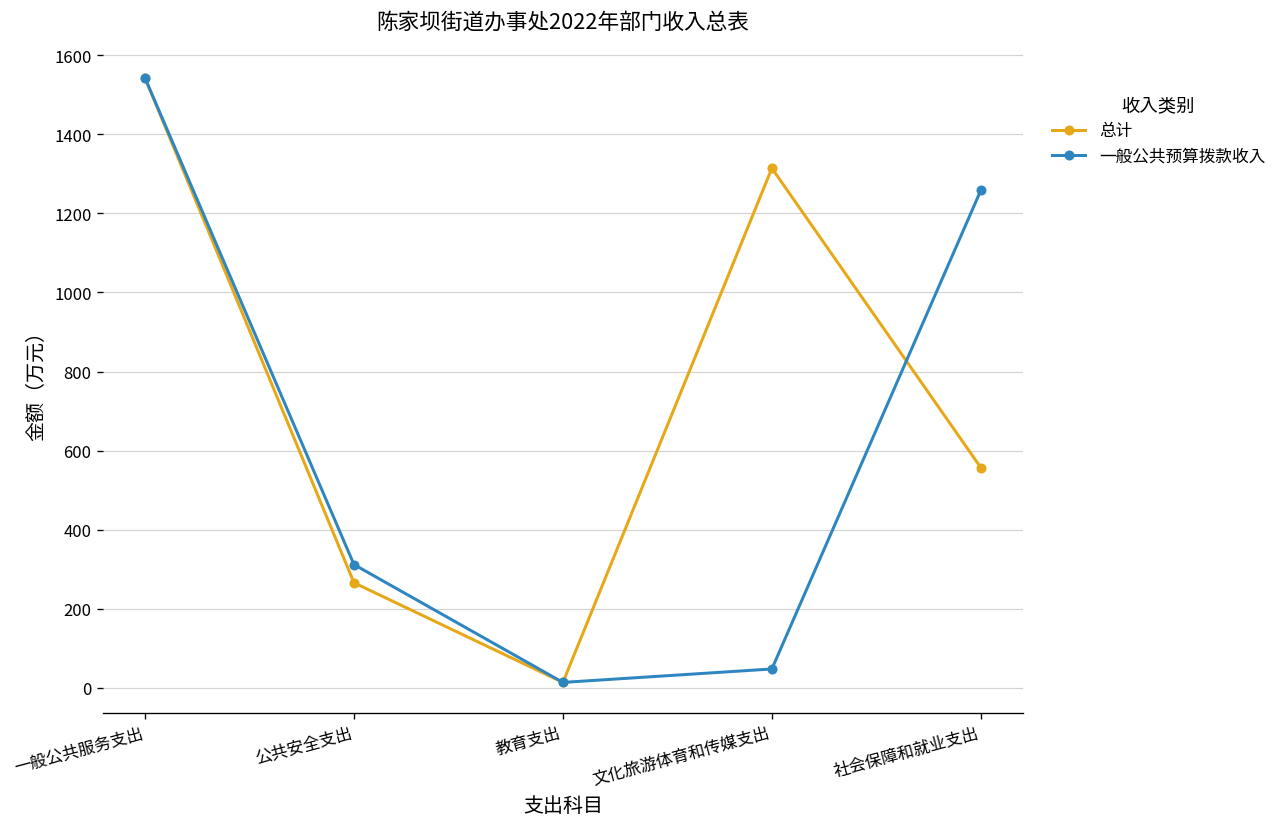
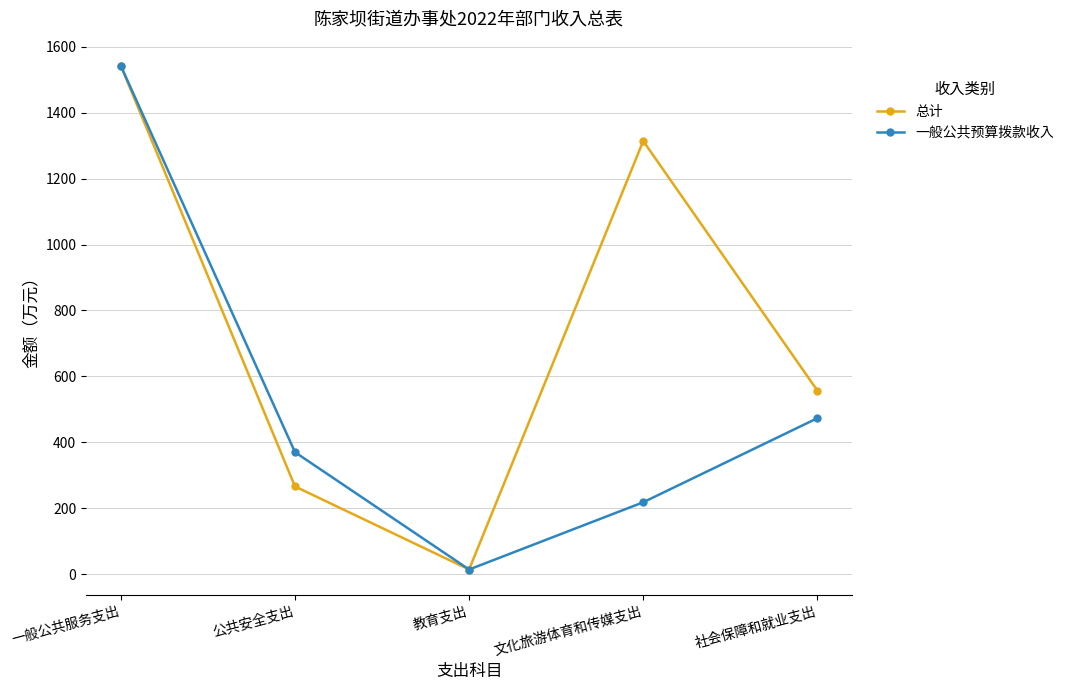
一般公共预算拨款收入, 公共安全支出: 310 -> 370
一般公共预算拨款收入, 文化旅游体育和传媒支出: 50 -> 220
一般公共预算拨款收入, 社会保障和就业支出: 1260 -> 470
